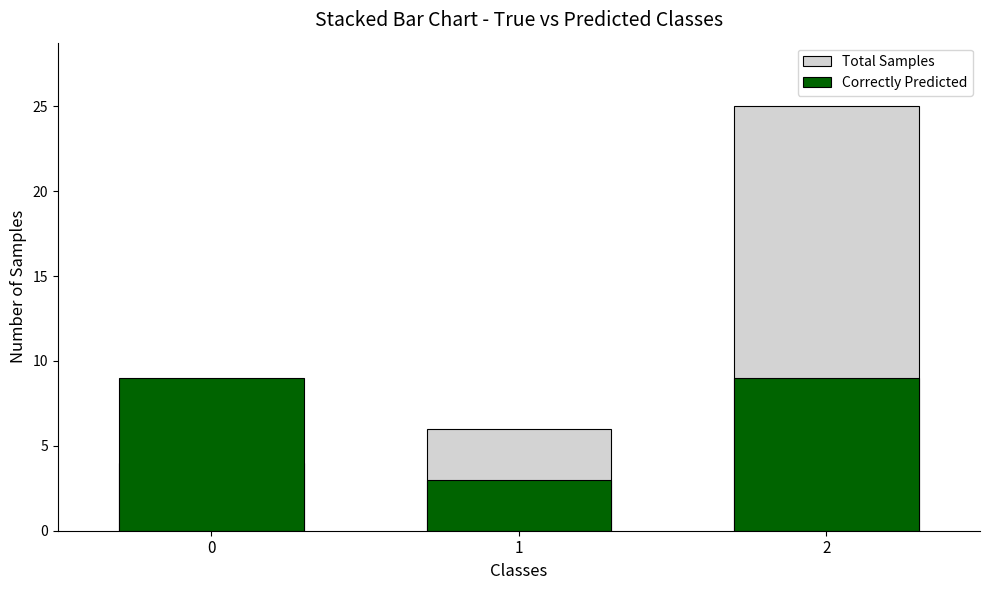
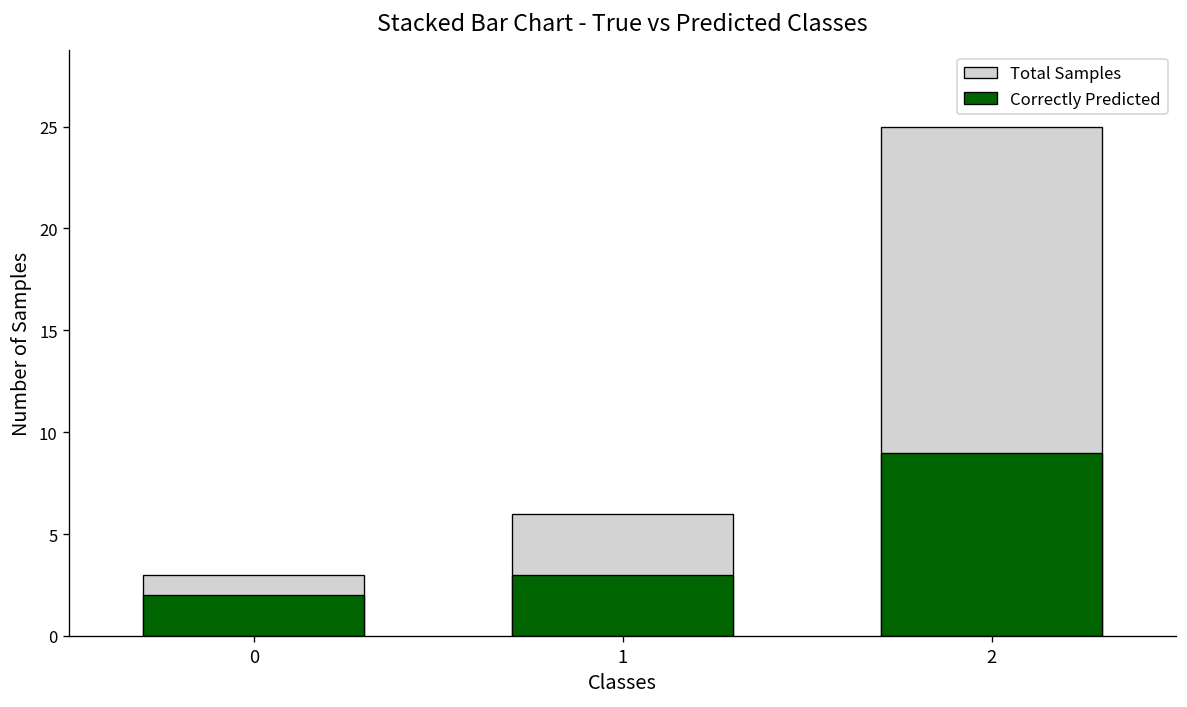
Total Samples, 0: 4 -> 3
Correctly Predicted, 0: 9 -> 2
